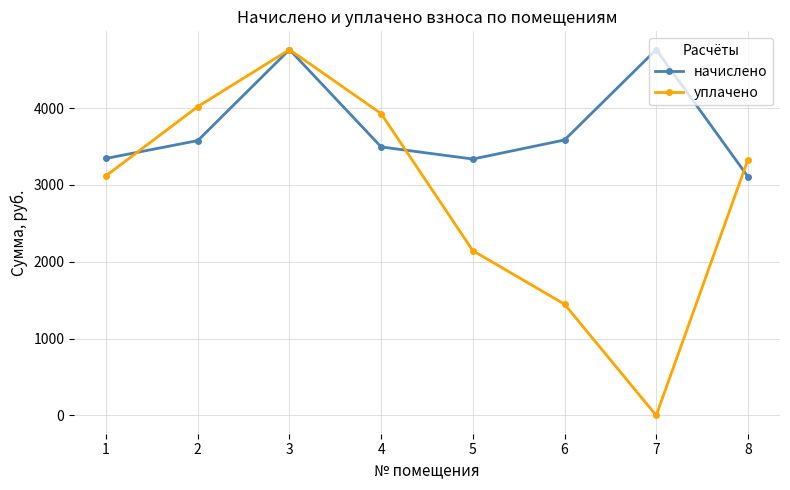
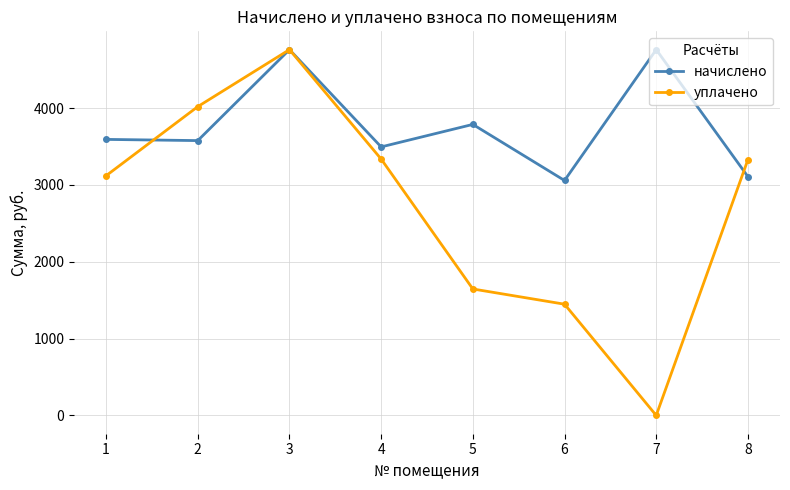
начислено, 1: 3300 -> 3600
уплачено, 4: 3900 -> 3300
начислено, 5: 3300 -> 3800
уплачено, 5: 2100 -> 1600
начислено, 6: 3600 -> 3100
